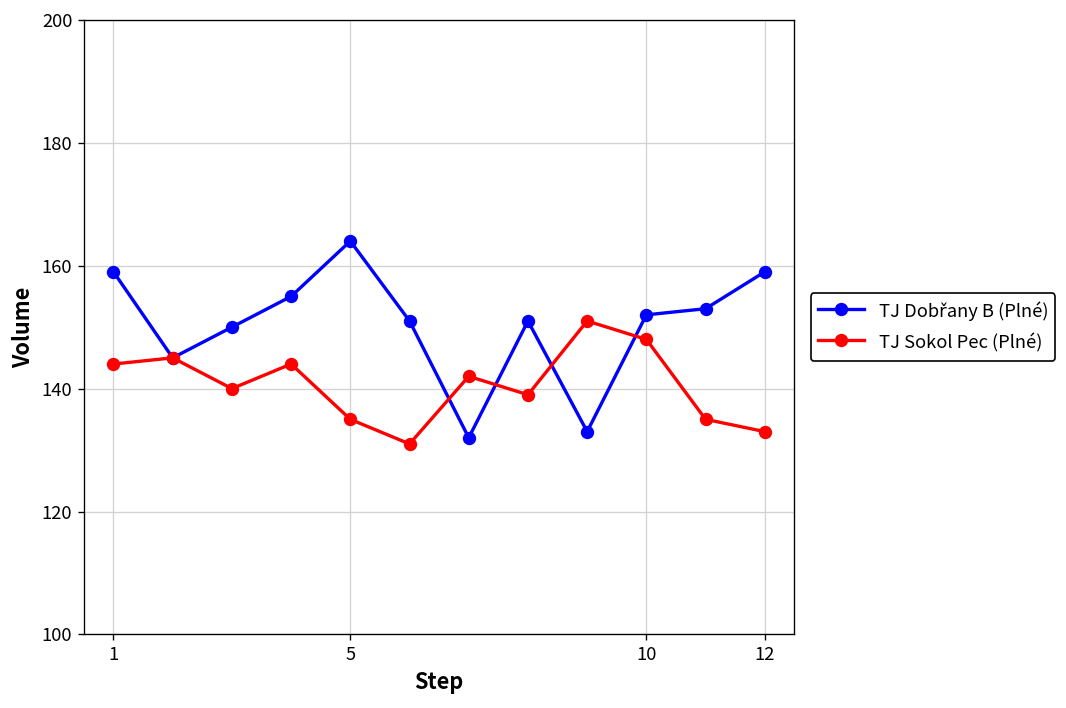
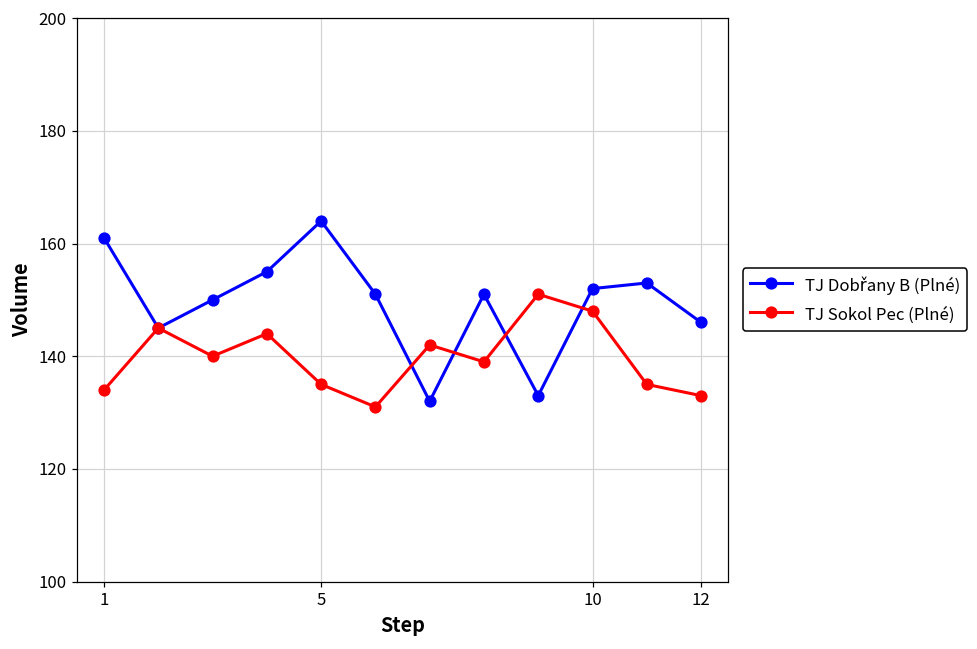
TJ Dobřany B (Plné), 1: 159 -> 161
TJ Sokol Pec (Plné), 1: 144 -> 134
TJ Dobřany B (Plné), 12: 159 -> 146
